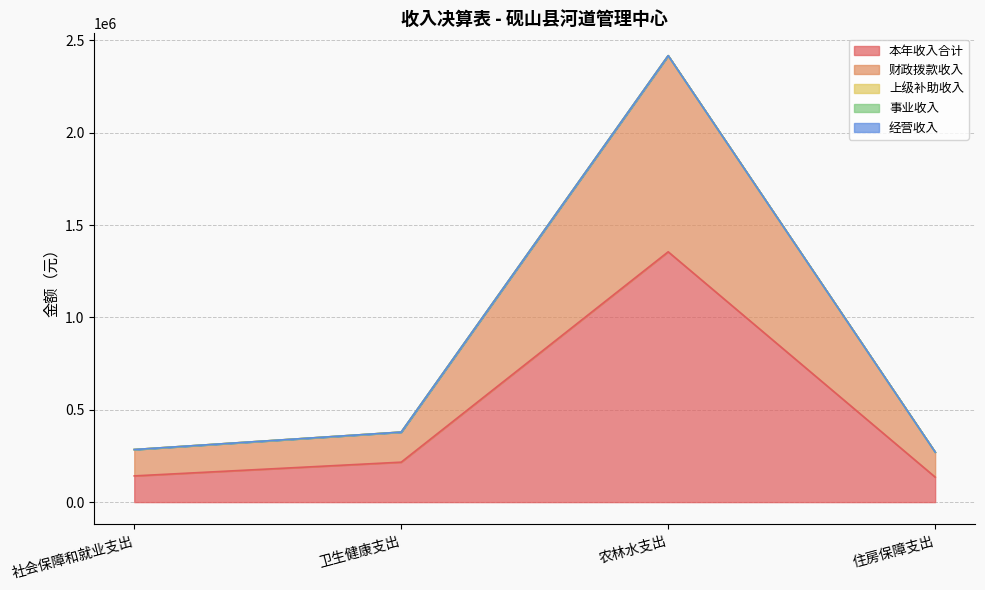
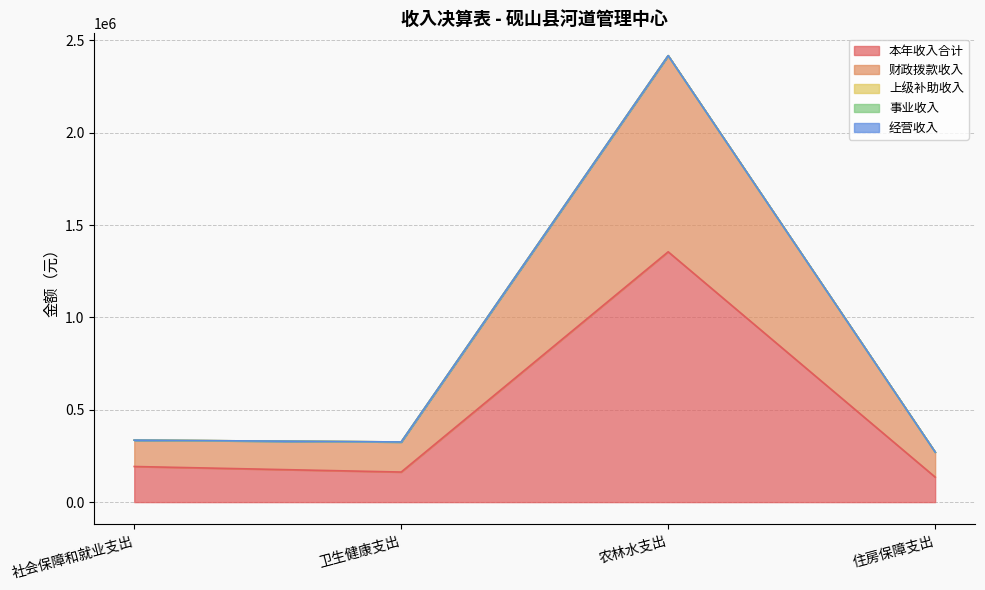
本年收入合计, 社会保障和就业支出: 140000 -> 190000
本年收入合计, 卫生健康支出: 220000 -> 160000
